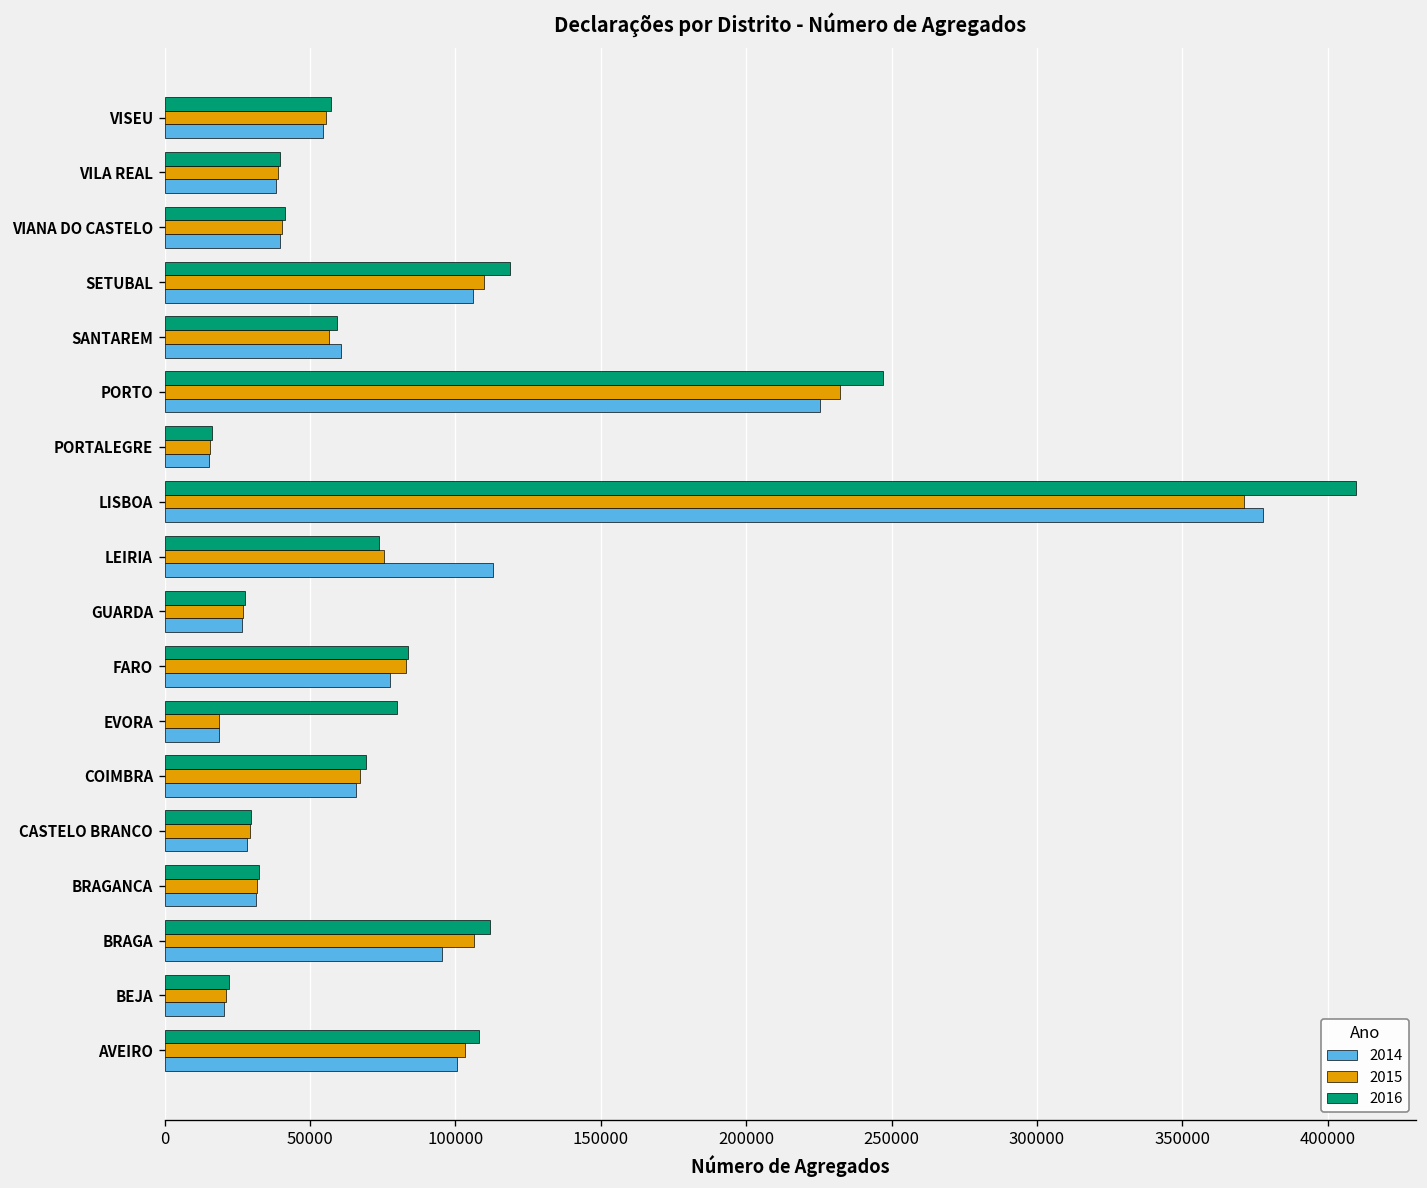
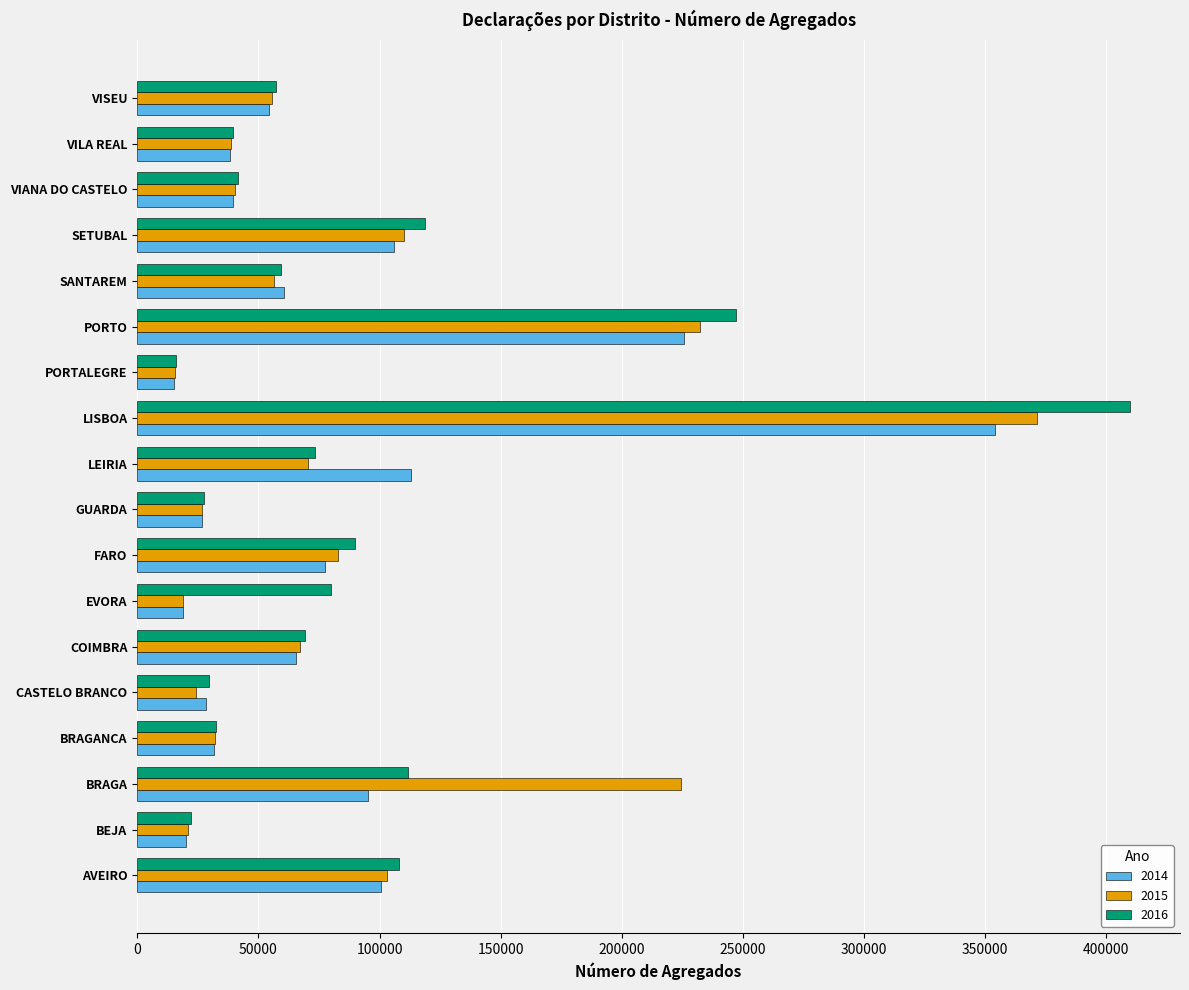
2014, LISBOA: 378000 -> 354000
2015, LEIRIA: 75000 -> 70000
2016, FARO: 84000 -> 90000
2015, CASTELO BRANCO: 29000 -> 24000
2015, BRAGA: 106000 -> 224000
